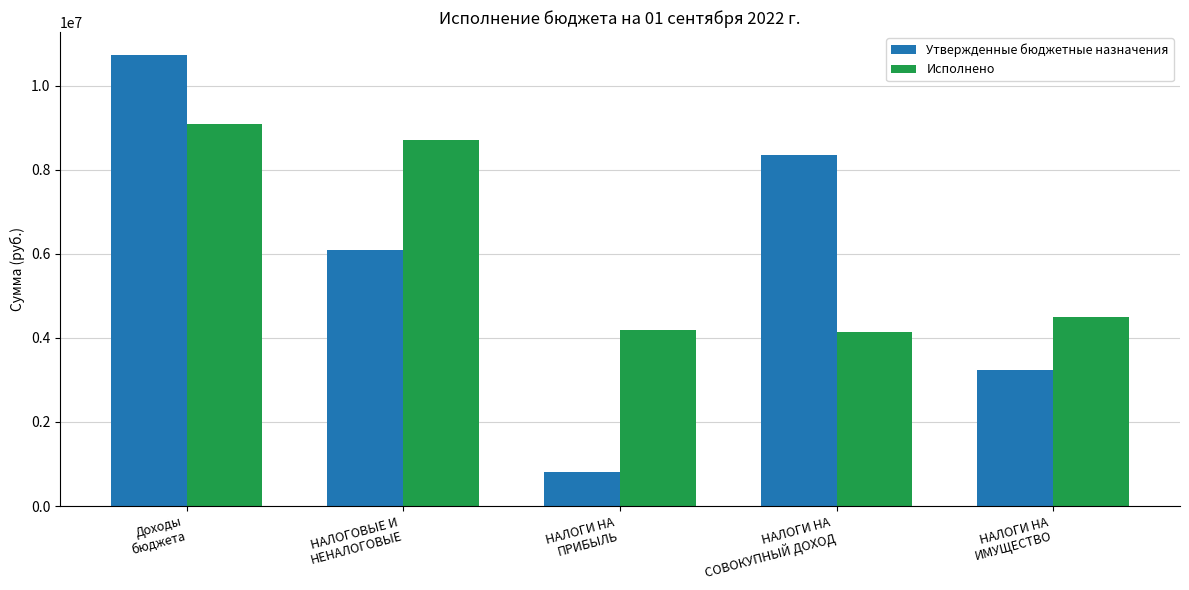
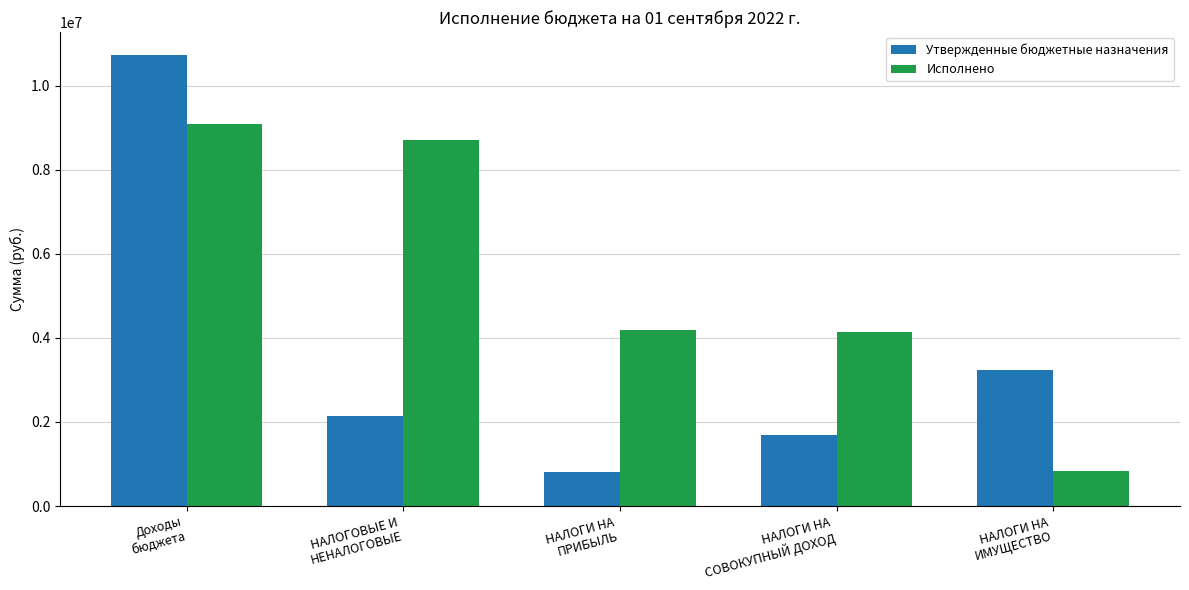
Утвержденные бюджетные назначения, НАЛОГОВЫЕ И НЕНАЛОГОВЫЕ: 6100000 -> 2100000
Утвержденные бюджетные назначения, НАЛОГИ НА СОВОКУПНЫЙ ДОХОД: 8400000 -> 1700000
Исполнено, НАЛОГИ НА ИМУЩЕСТВО: 4500000 -> 800000
